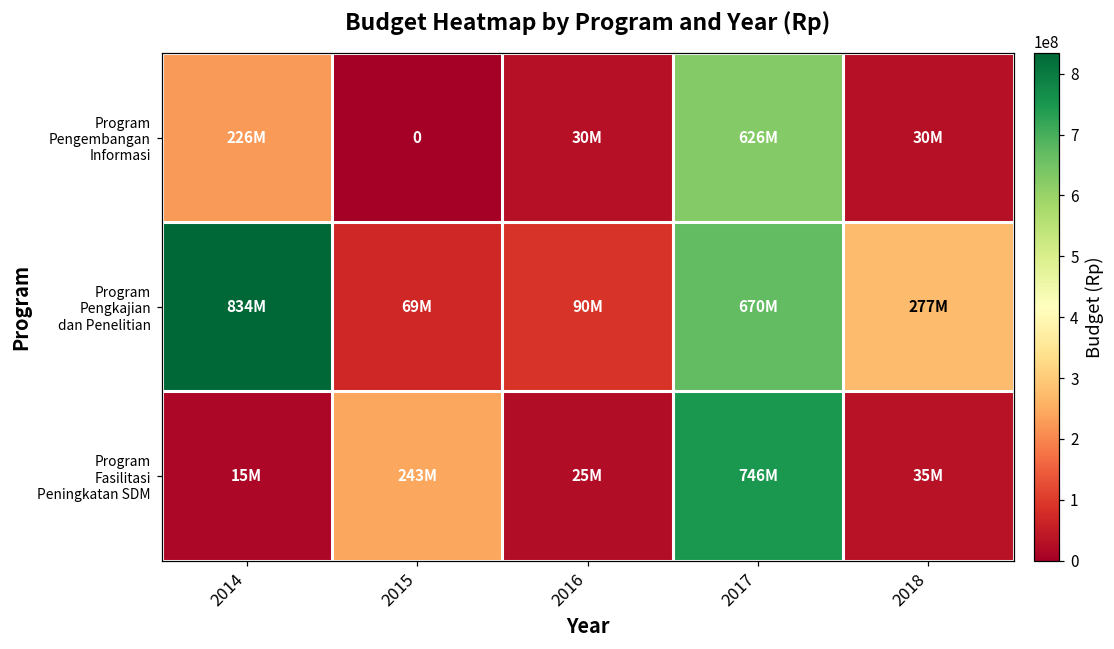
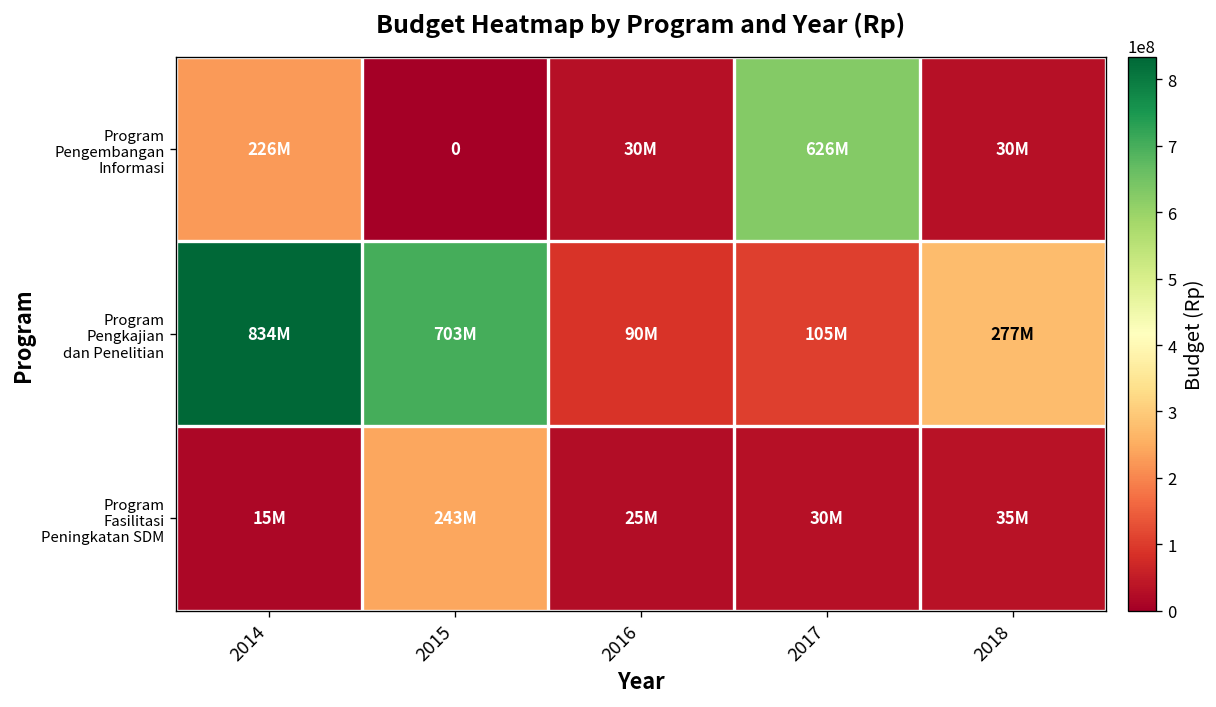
Program Pengkajian dan Penelitian, 2015: 69M -> 703M
Program Pengkajian dan Penelitian, 2017: 670M -> 105M
Program Fasilitasi Peningkatan SDM, 2017: 746M -> 30M
